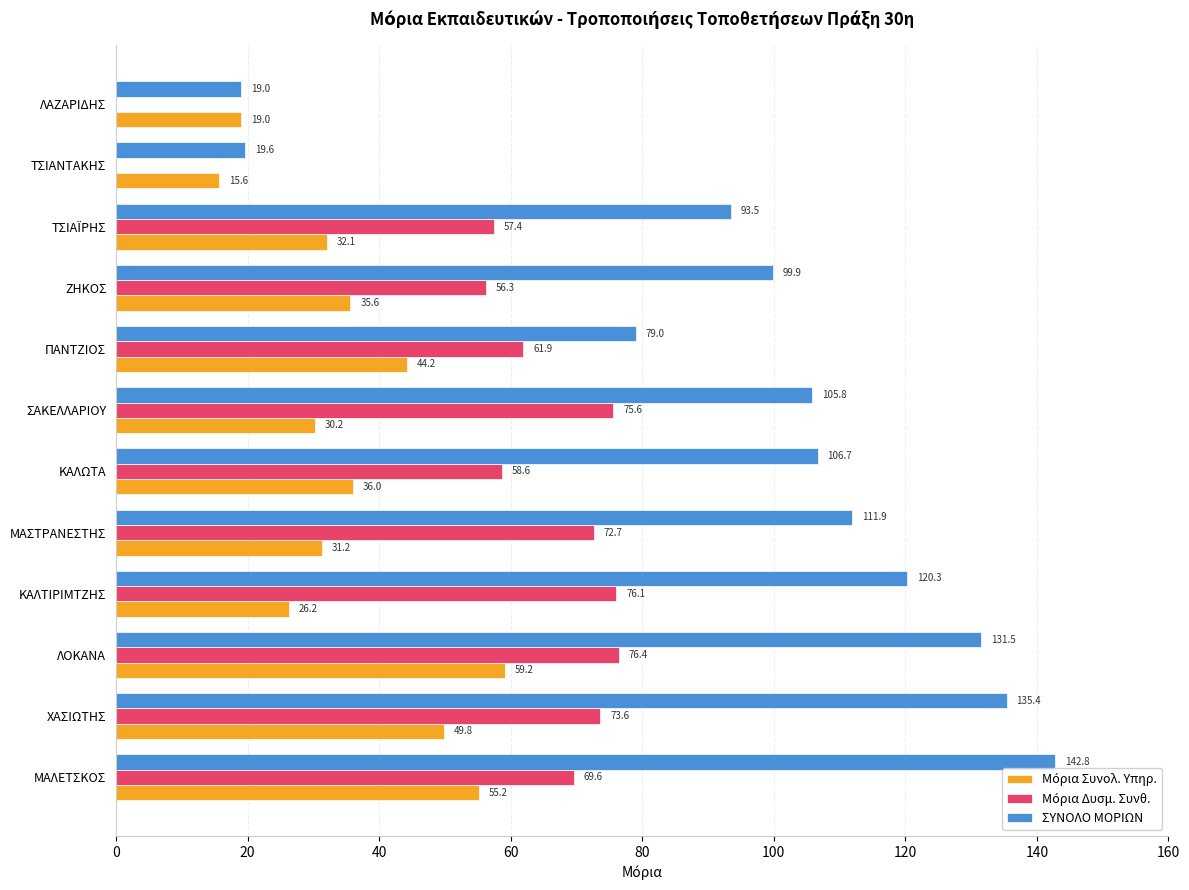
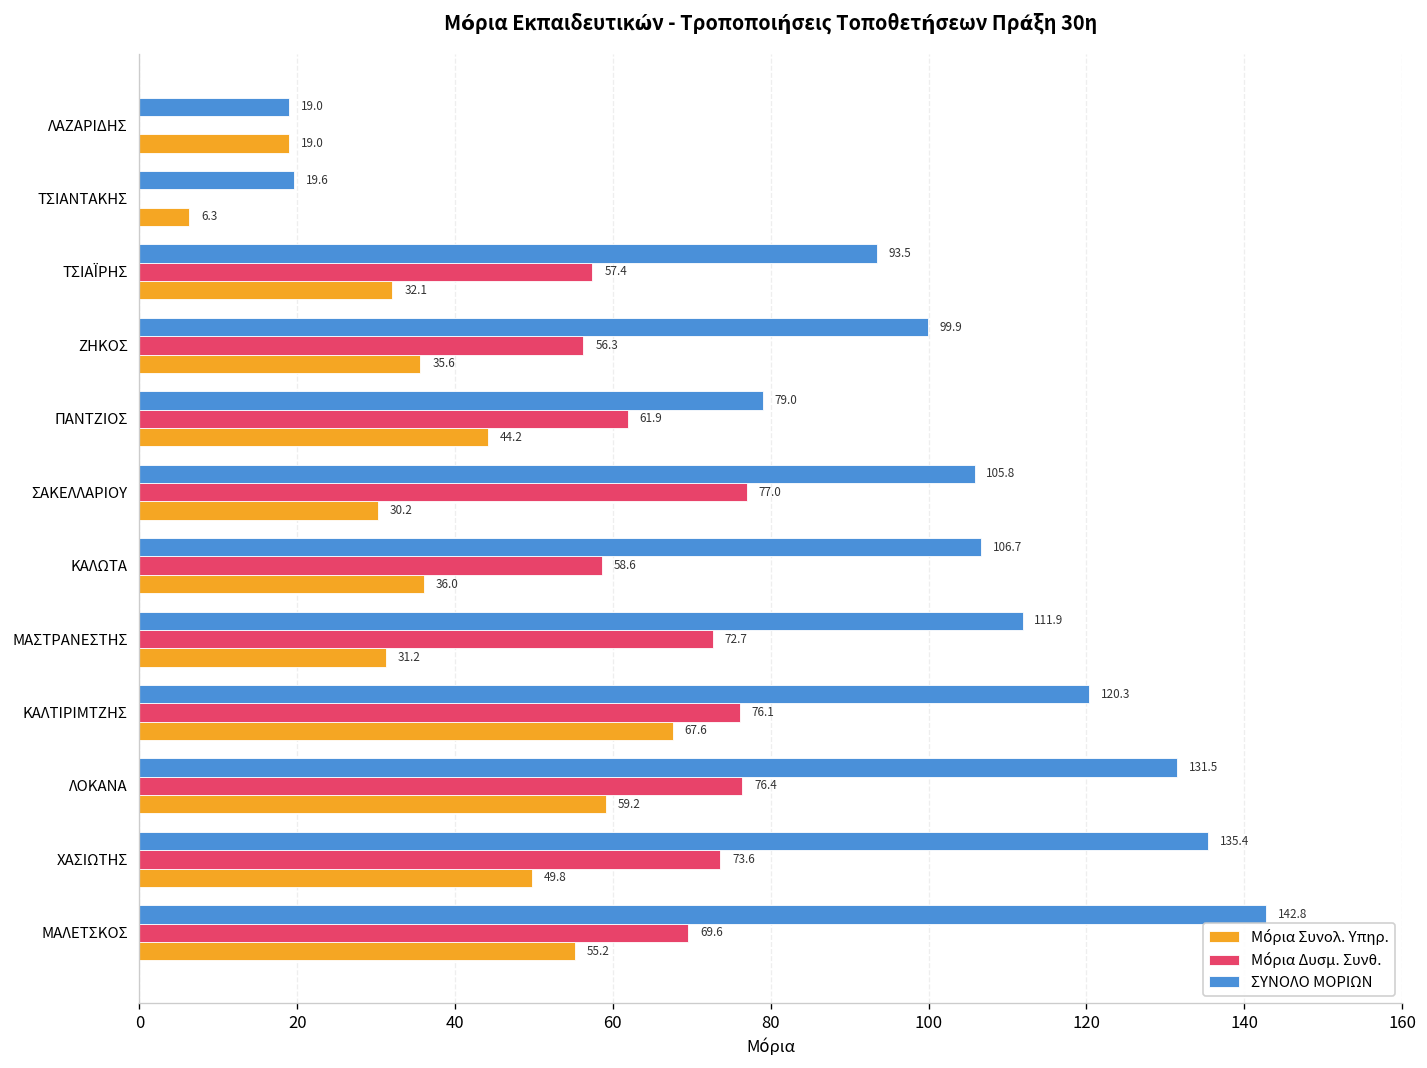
Μόρια Συνολ. Υπηρ., ΤΣΙΑΝΤΑΚΗΣ: 15.6 -> 6.3
Μόρια Δυσμ. Συνθ., ΣΑΚΕΛΛΑΡΙΟΥ: 75.6 -> 77.0
Μόρια Συνολ. Υπηρ., ΚΑΛΤΙΡΙΜΤΖΗΣ: 26.2 -> 67.6
